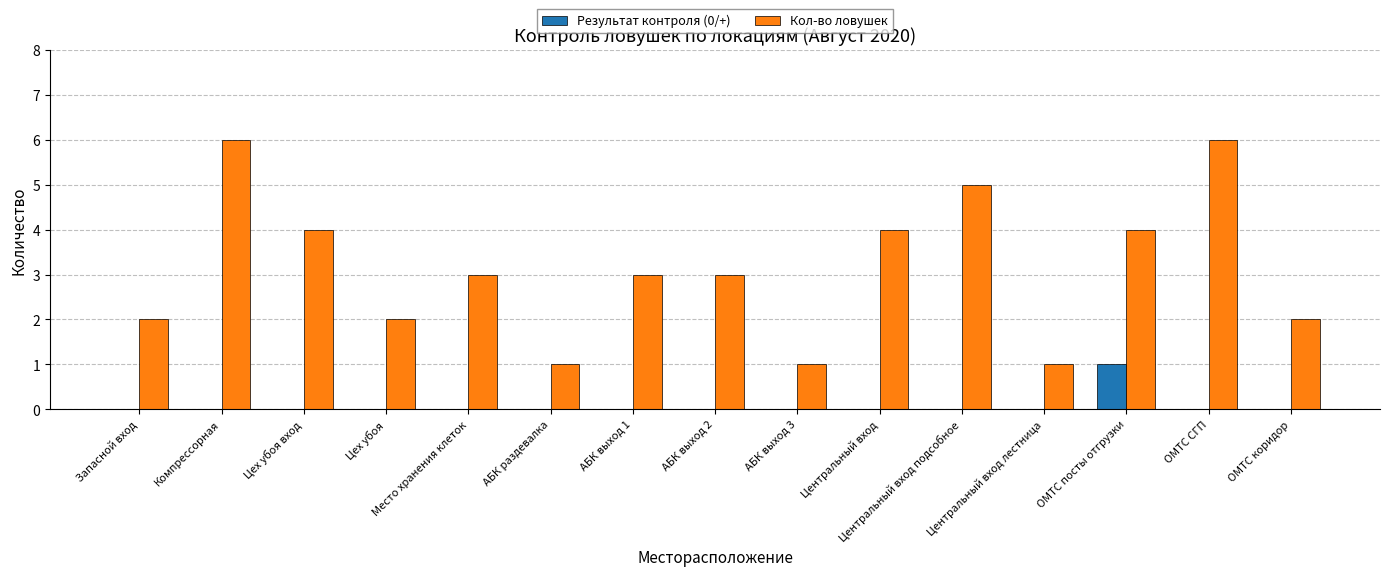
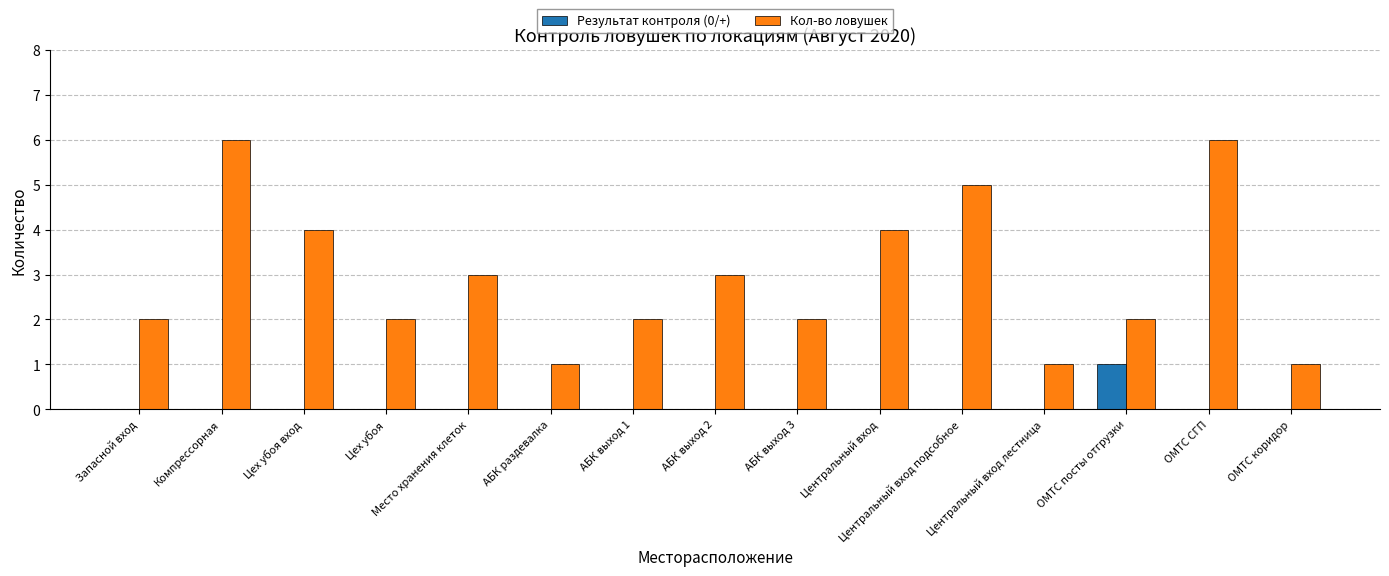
Кол-во ловушек, АБК выход 1: 3 -> 2
Кол-во ловушек, АБК выход 3: 1 -> 2
Кол-во ловушек, ОМТС посты отгрузки: 4 -> 2
Кол-во ловушек, ОМТС коридор: 2 -> 1
